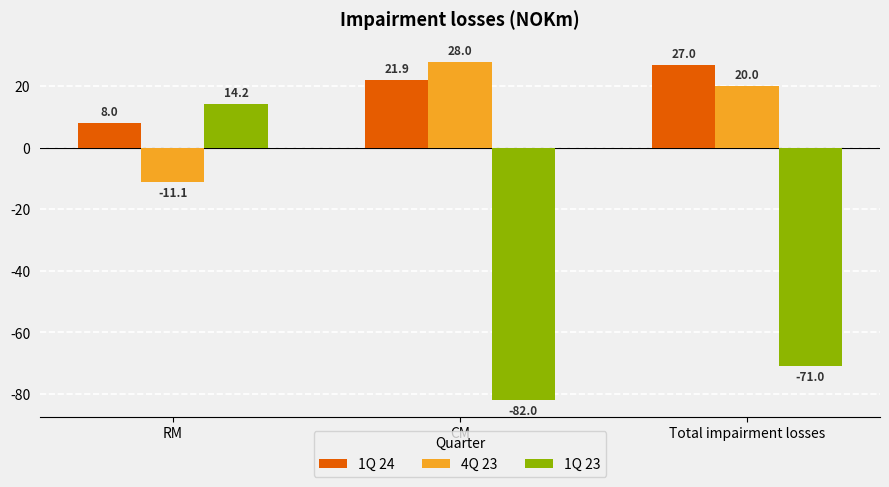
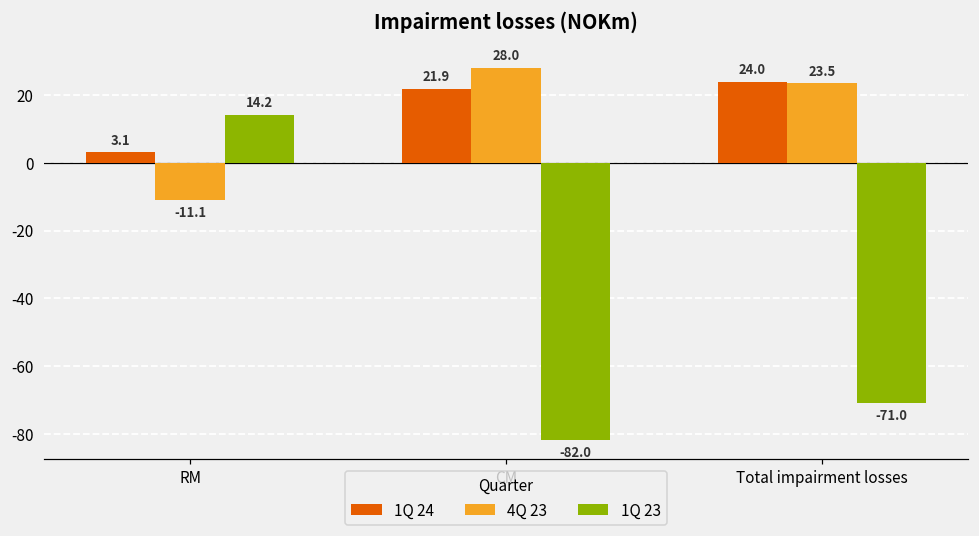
1Q 24, RM: 8.0 -> 3.1
1Q 24, Total impairment losses: 27.0 -> 24.0
4Q 23, Total impairment losses: 20.0 -> 23.5
